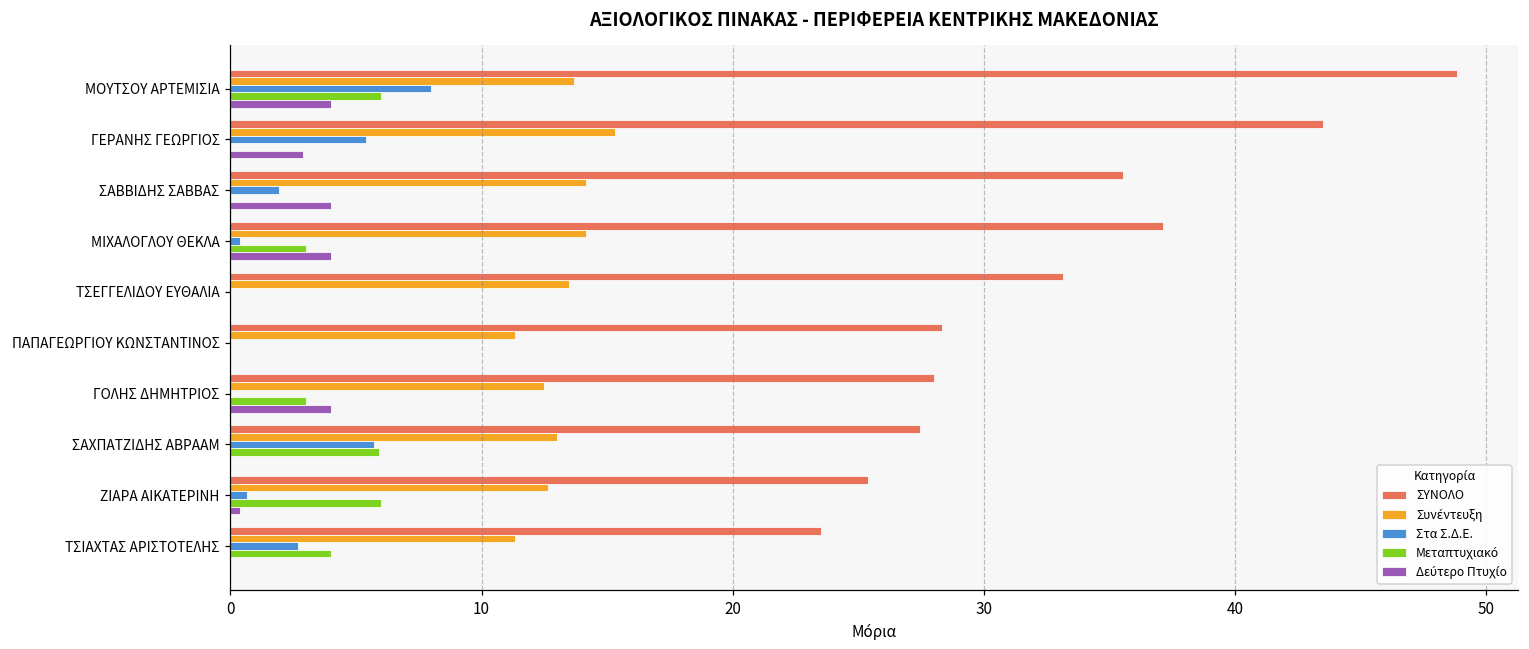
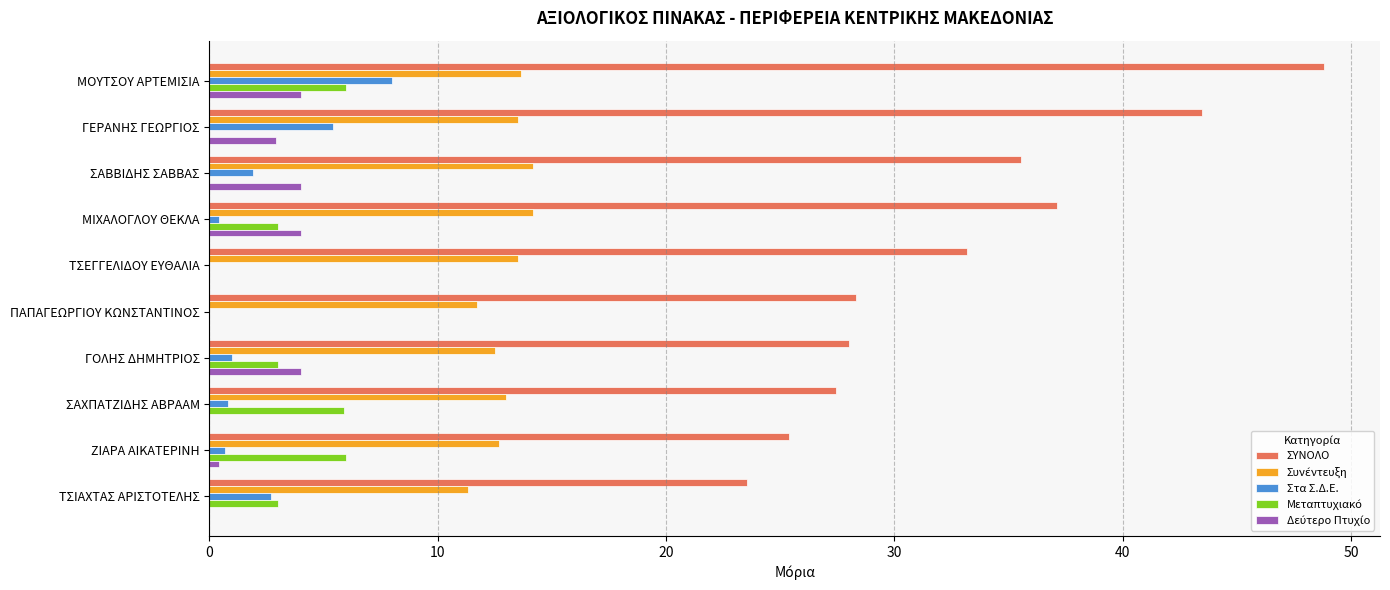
Συνέντευξη, ΓΕΡΑΝΗΣ ΓΕΩΡΓΙΟΣ: 15.3 -> 13.5
Συνέντευξη, ΠΑΠΑΓΕΩΡΓΙΟΥ ΚΩΝΣΤΑΝΤΙΝΟΣ: 11.3 -> 11.7
Στα Σ.Δ.Ε., ΓΟΛΗΣ ΔΗΜΗΤΡΙΟΣ: 0 -> 1
Στα Σ.Δ.Ε., ΣΑΧΠΑΤΖΙΔΗΣ ΑΒΡΑΑΜ: 5.7 -> 0.8
Μεταπτυχιακό, ΤΣΙΑΧΤΑΣ ΑΡΙΣΤΟΤΕΛΗΣ: 4 -> 3
